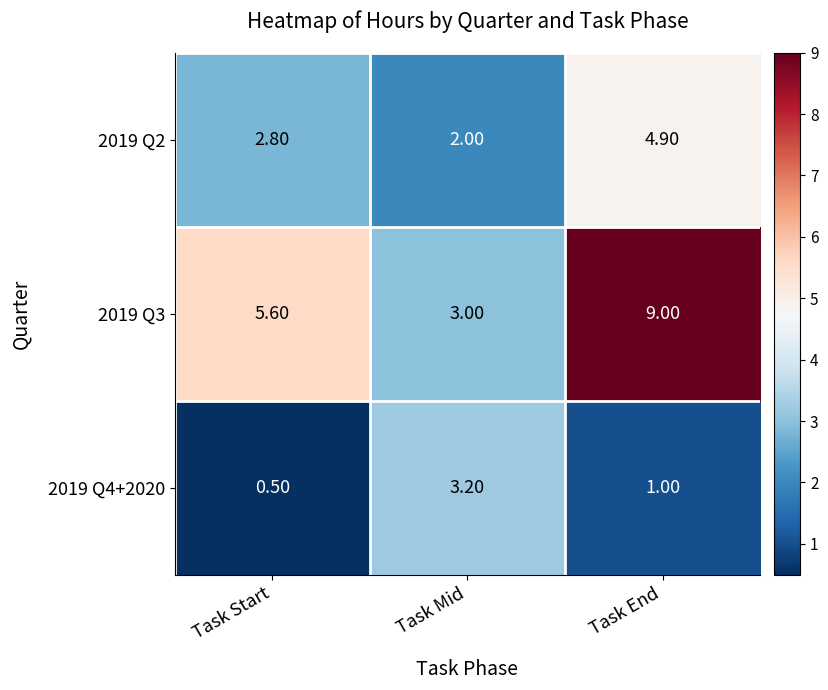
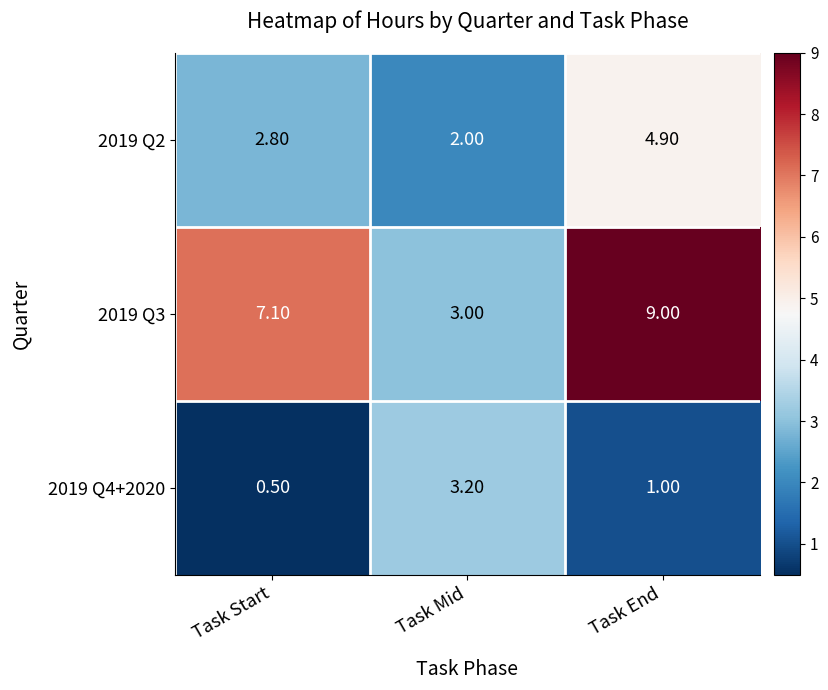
2019 Q3, Task Start: 5.60 -> 7.10
